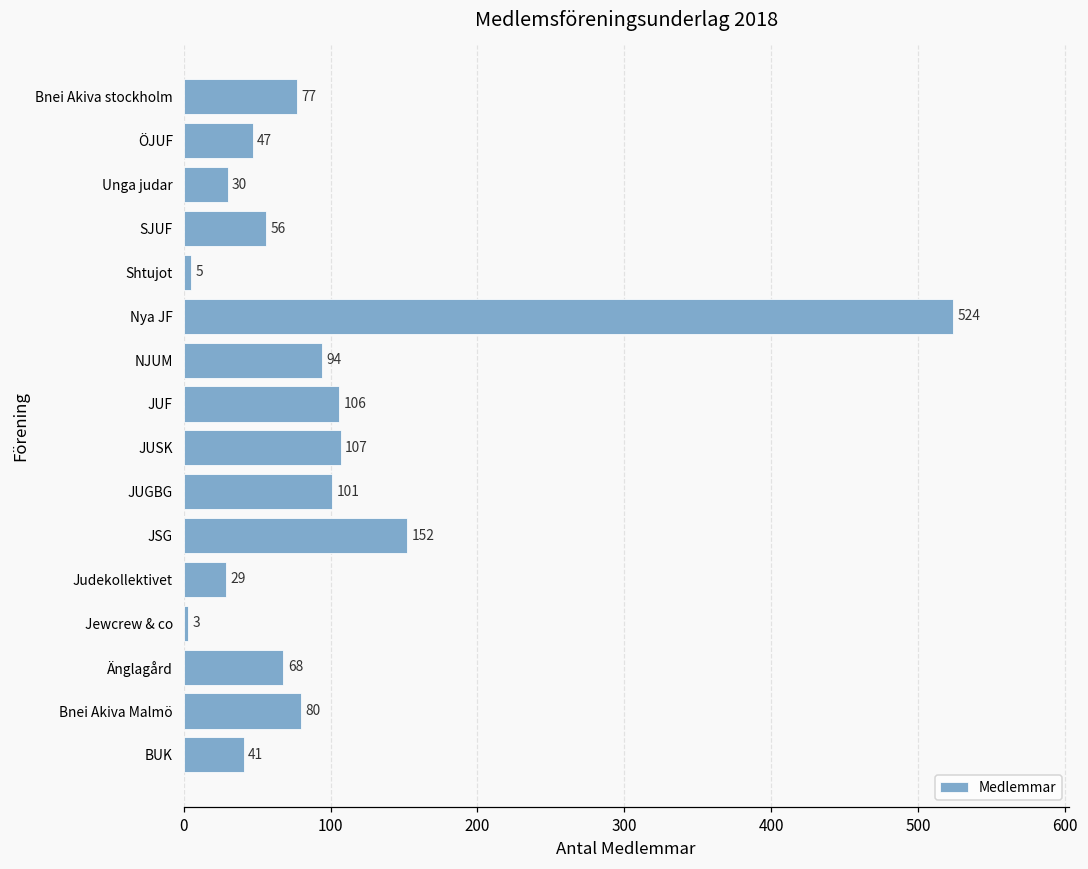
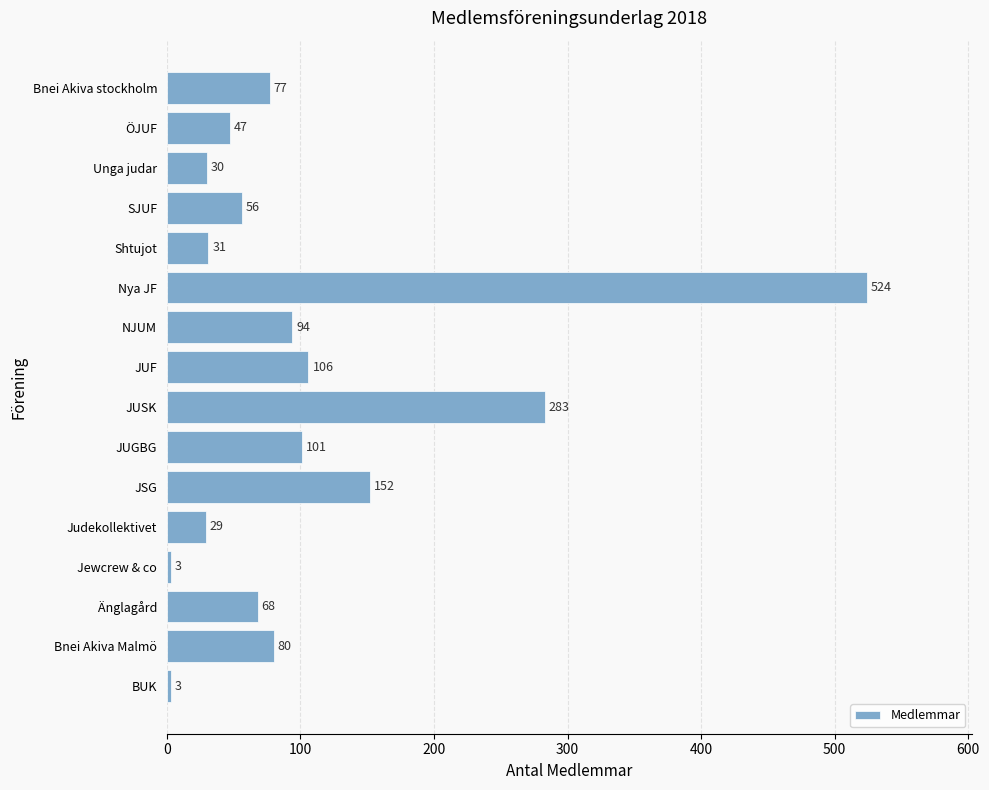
Shtujot: 5 -> 31
JUSK: 107 -> 283
BUK: 41 -> 3
